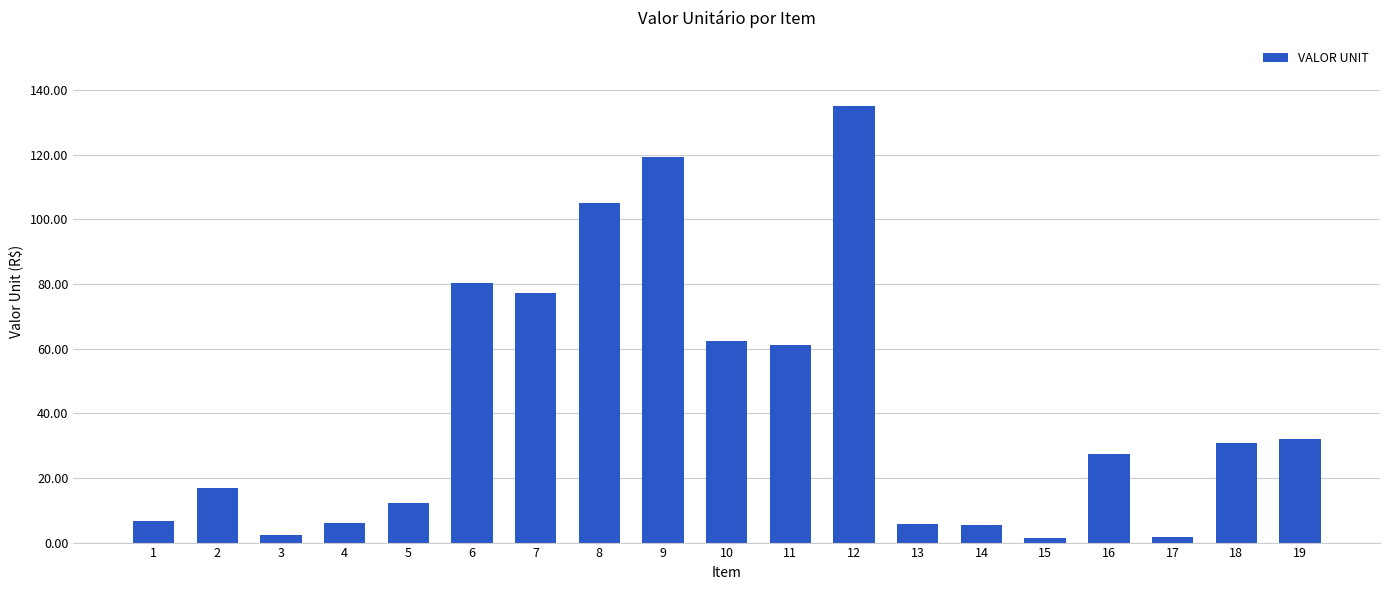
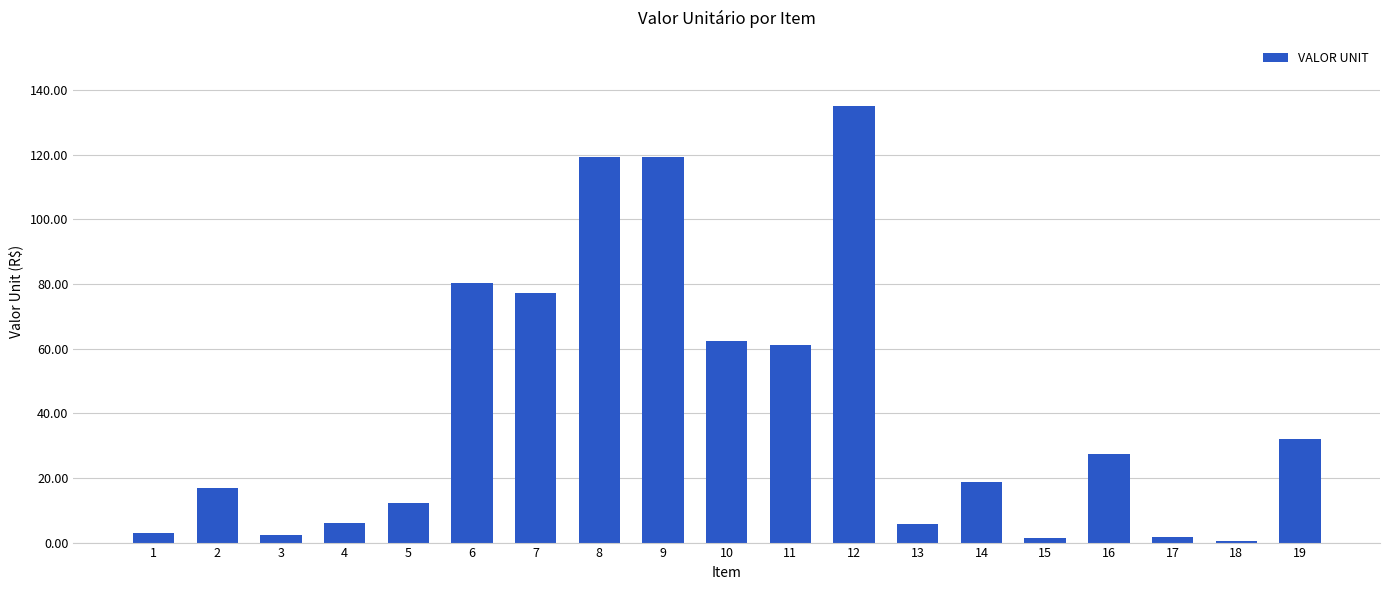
1: 7 -> 3
8: 105 -> 119
14: 5 -> 19
18: 31 -> 1
